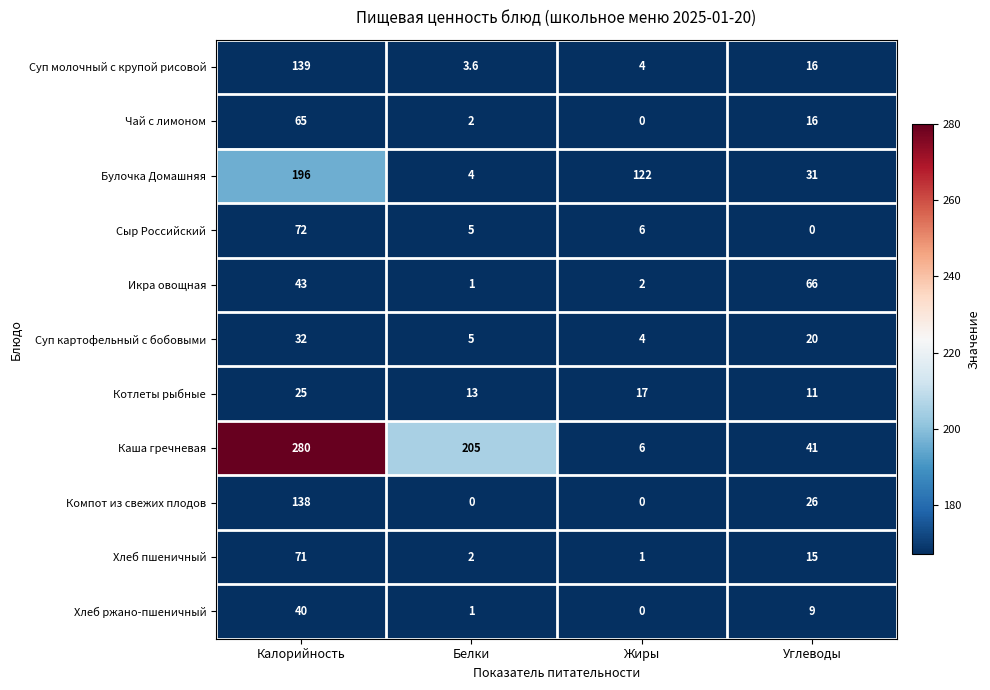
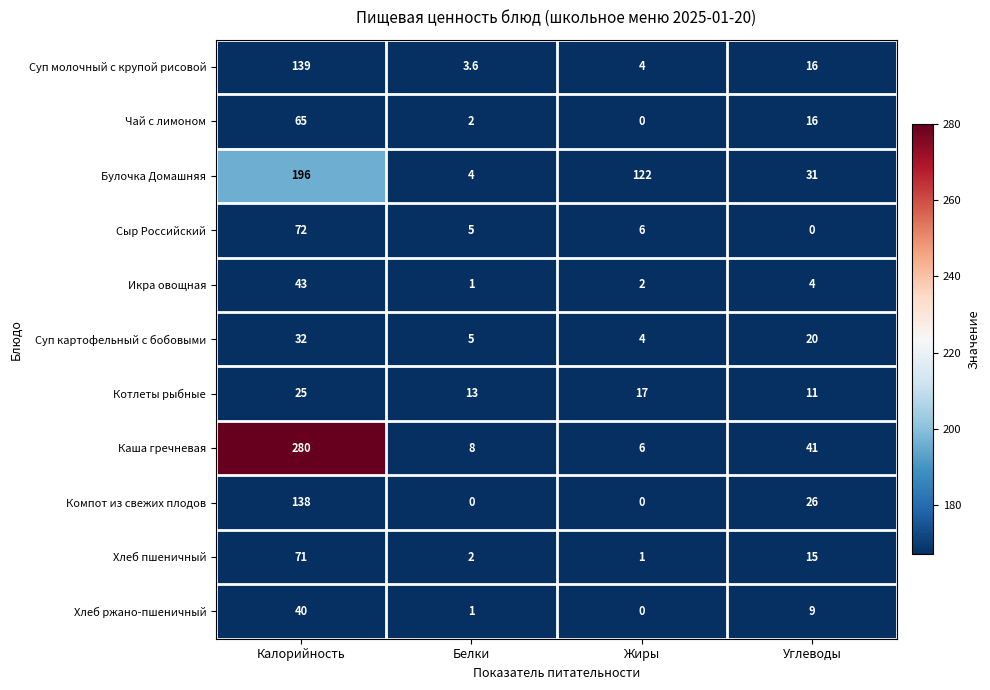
Икра овощная, Углеводы: 66 -> 4
Каша гречневая, Белки: 205 -> 8
